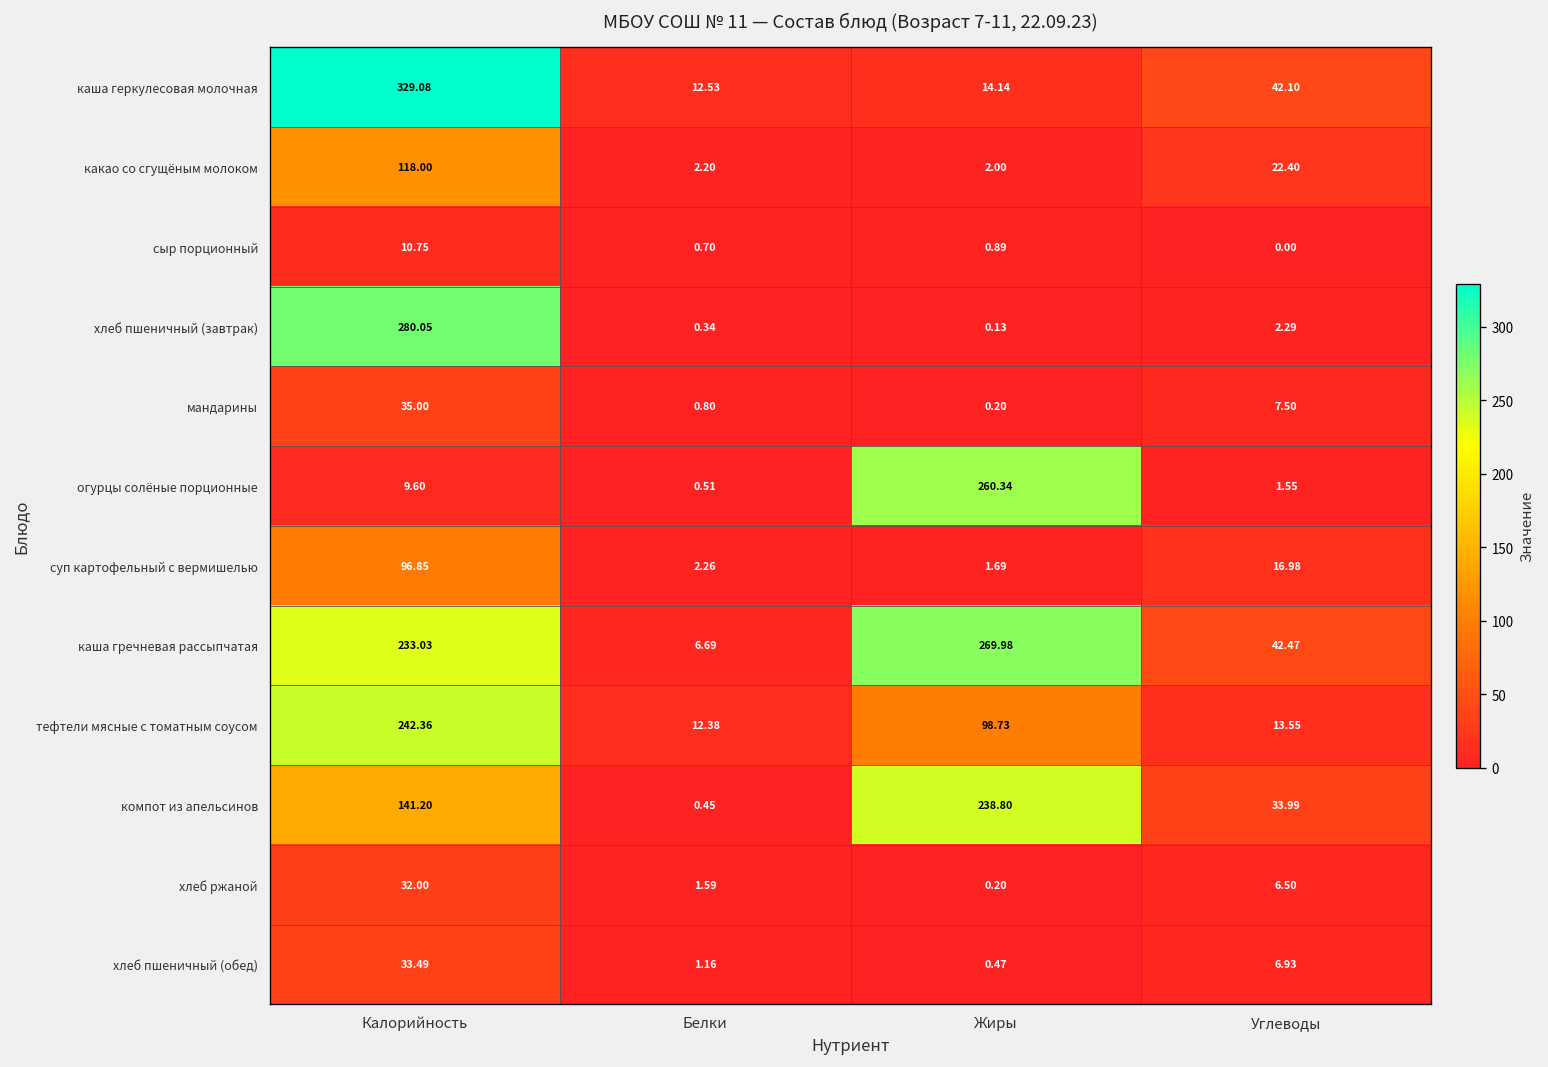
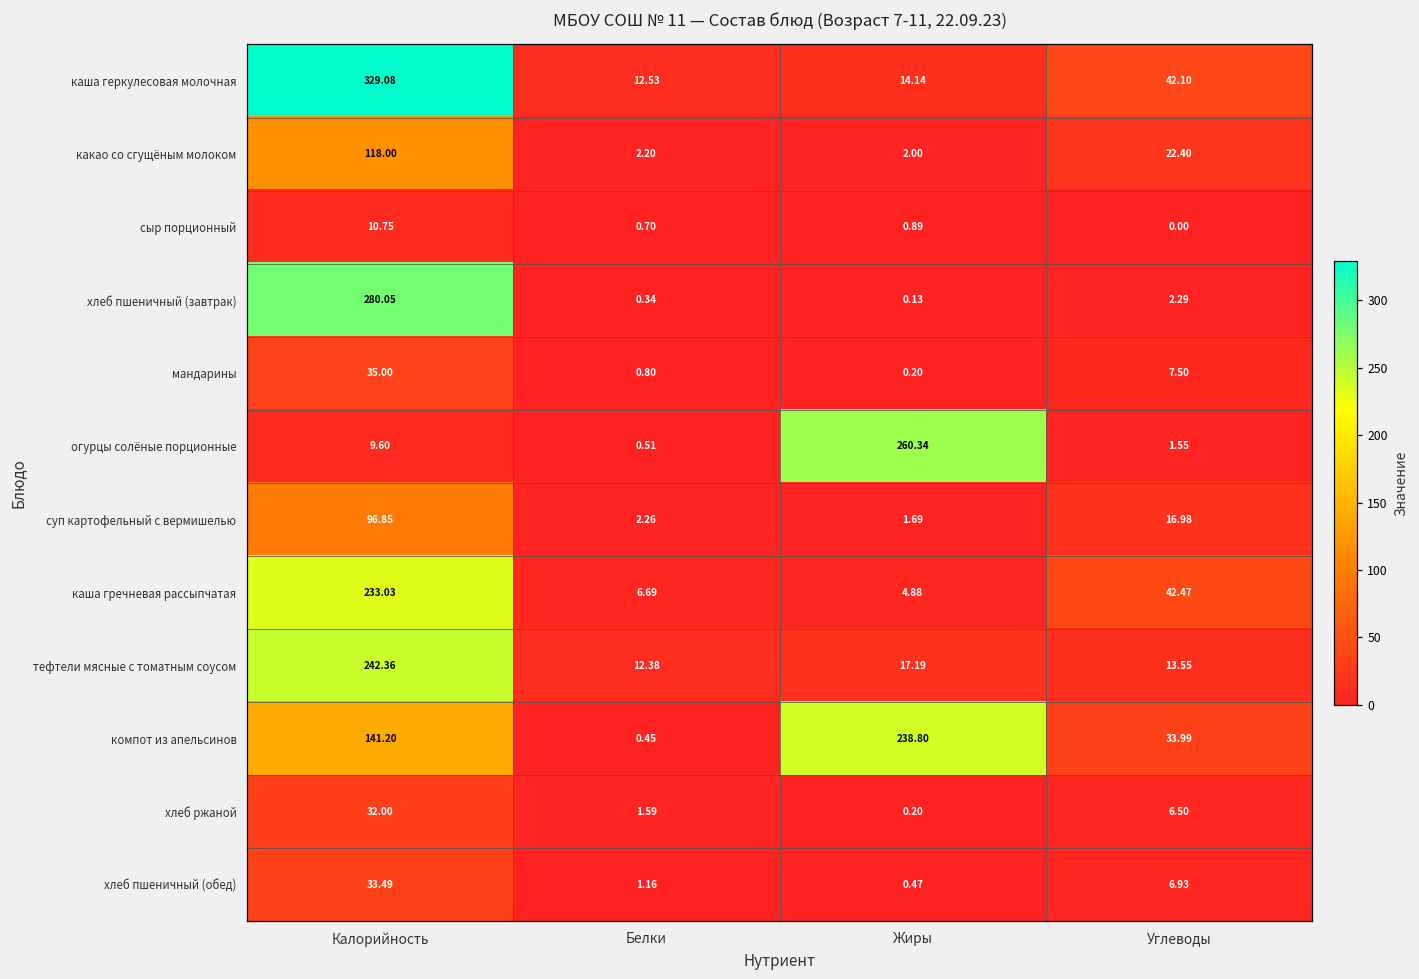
каша гречневая рассыпчатая, Жиры: 269.98 -> 4.88
тефтели мясные с томатным соусом, Жиры: 98.73 -> 17.19
